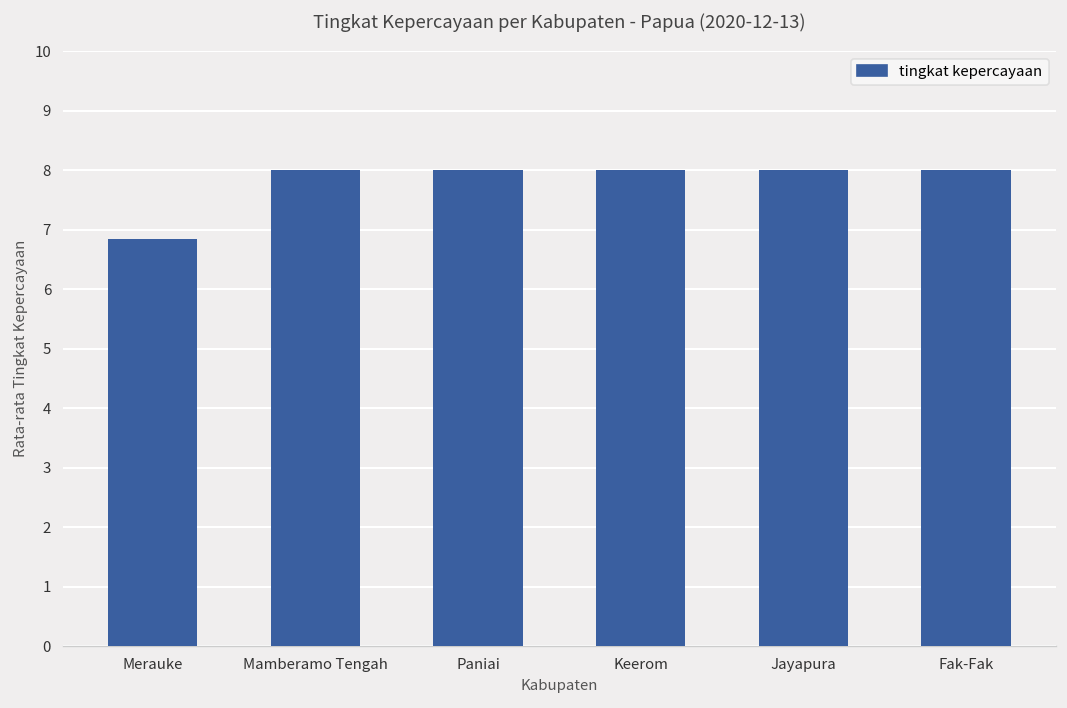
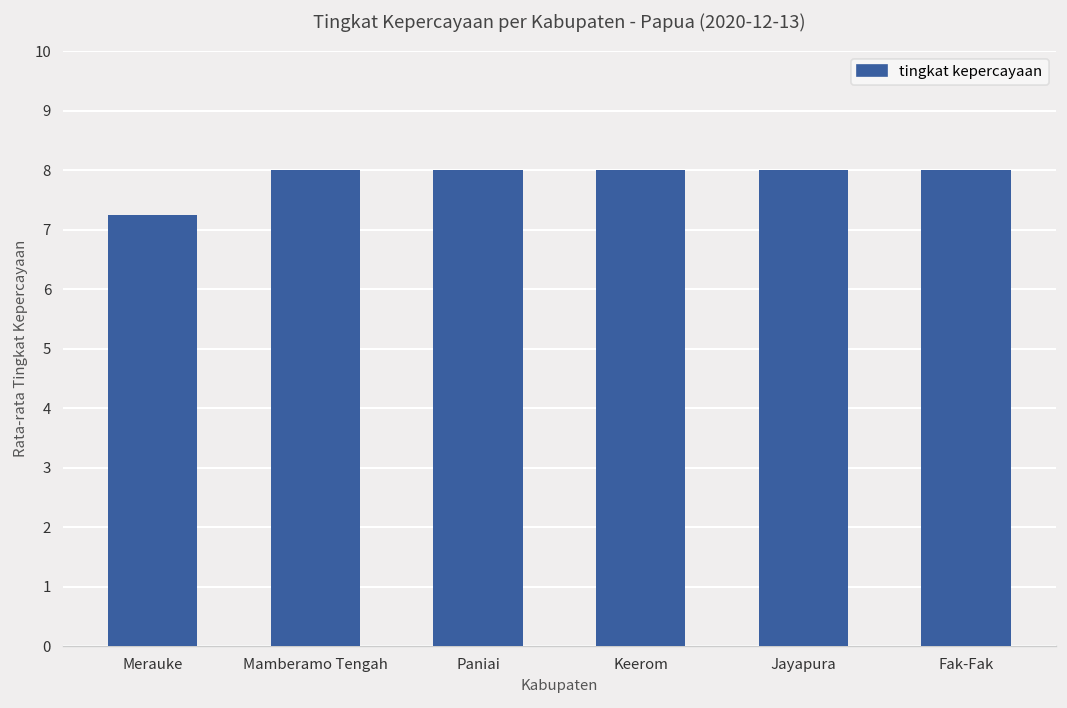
Merauke: 6.9 -> 7.3
